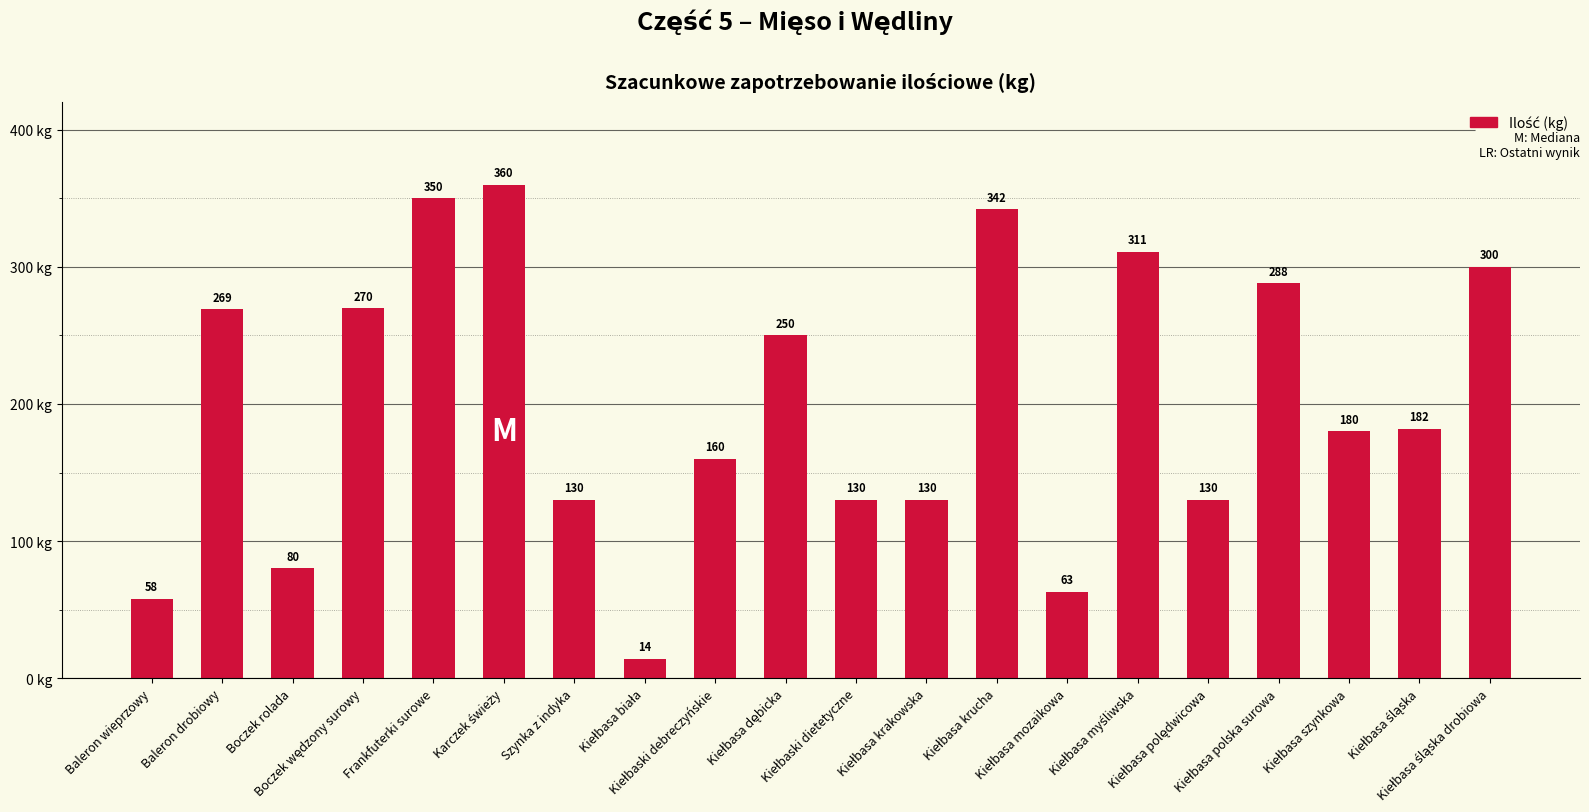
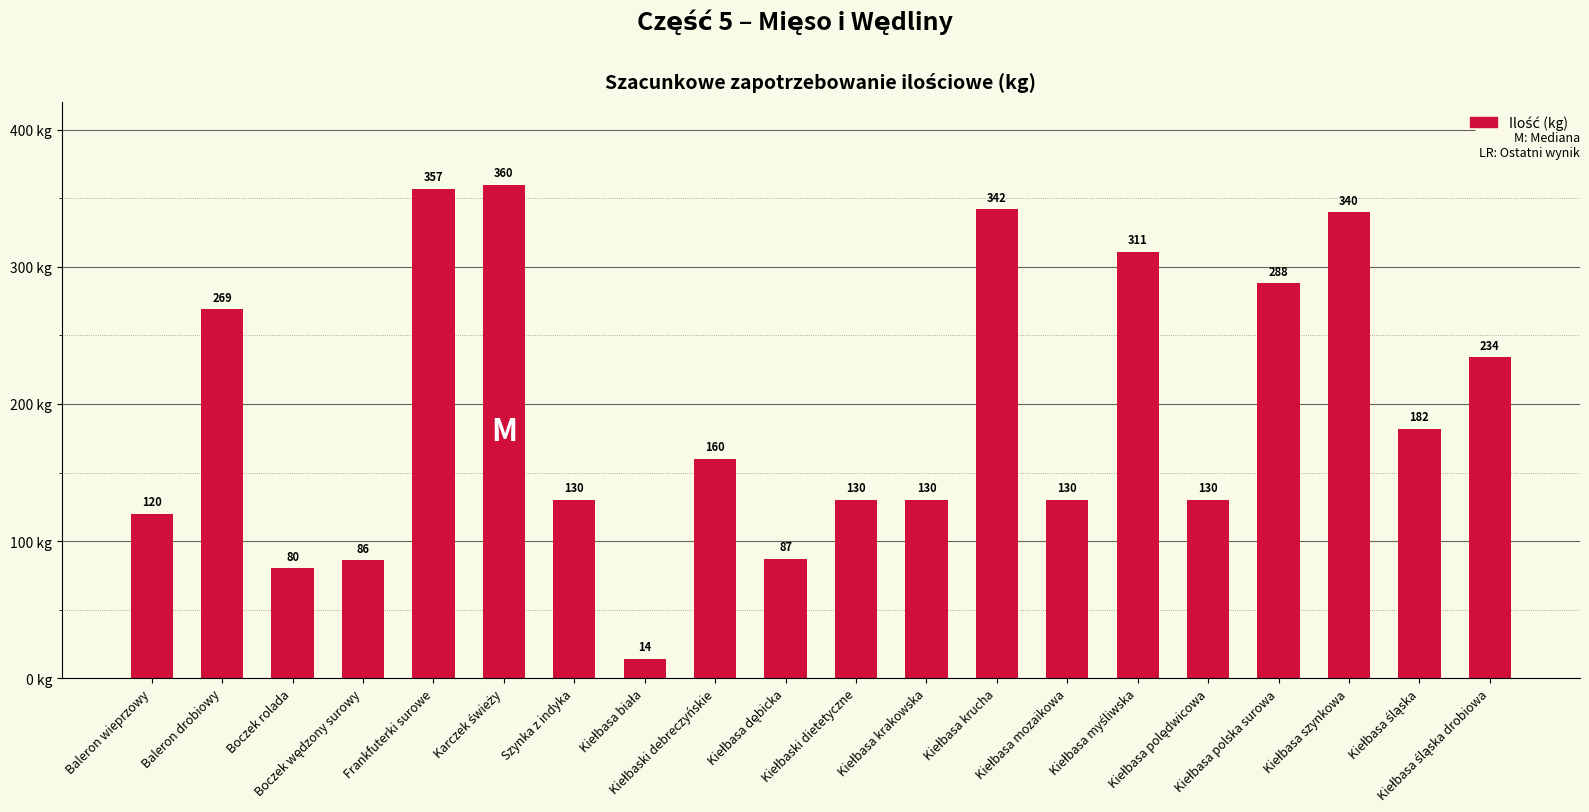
Baleron wieprzowy: 58 -> 120
Boczek wędzony surowy: 270 -> 86
Frankfuterki surowe: 350 -> 357
Kiełbasa dębicka: 250 -> 87
Kiełbasa mozaikowa: 63 -> 130
Kiełbasa szynkowa: 180 -> 340
Kiełbasa śląska drobiowa: 300 -> 234
